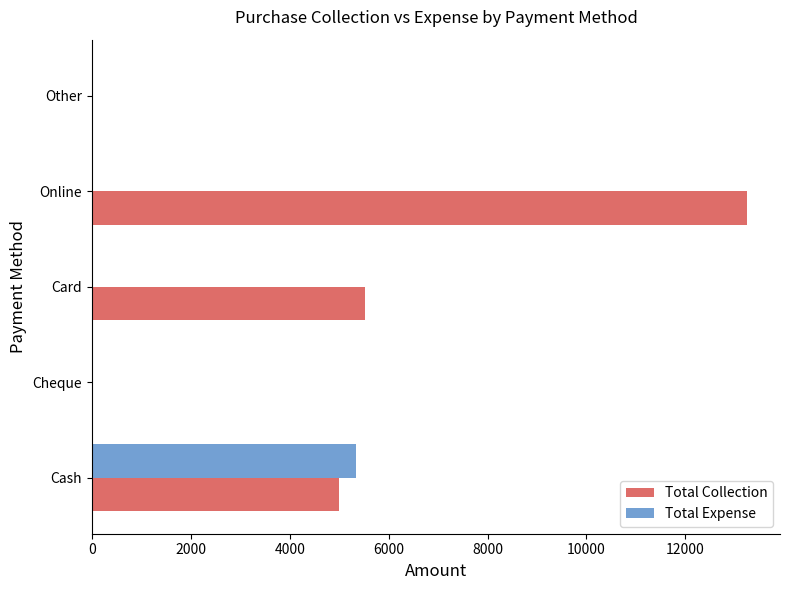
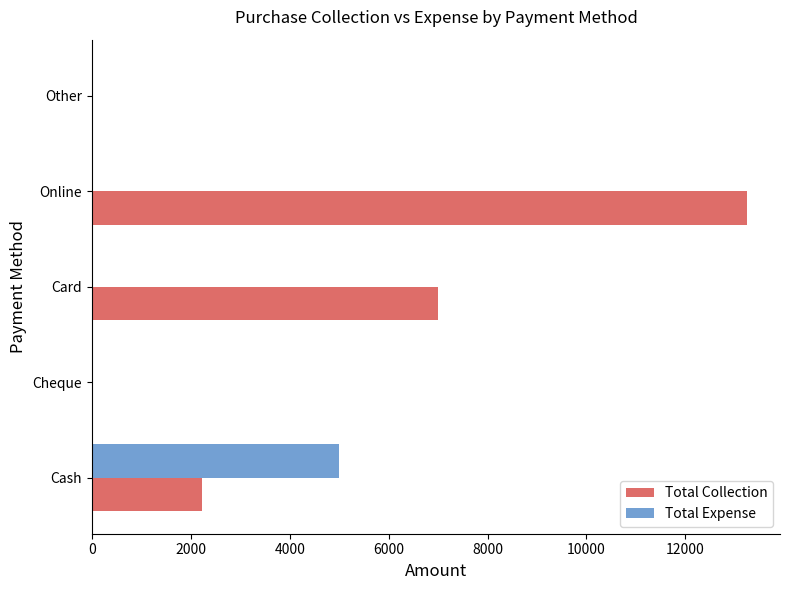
Total Collection, Card: 5500 -> 7000
Total Expense, Cash: 5300 -> 5000
Total Collection, Cash: 5000 -> 2200
